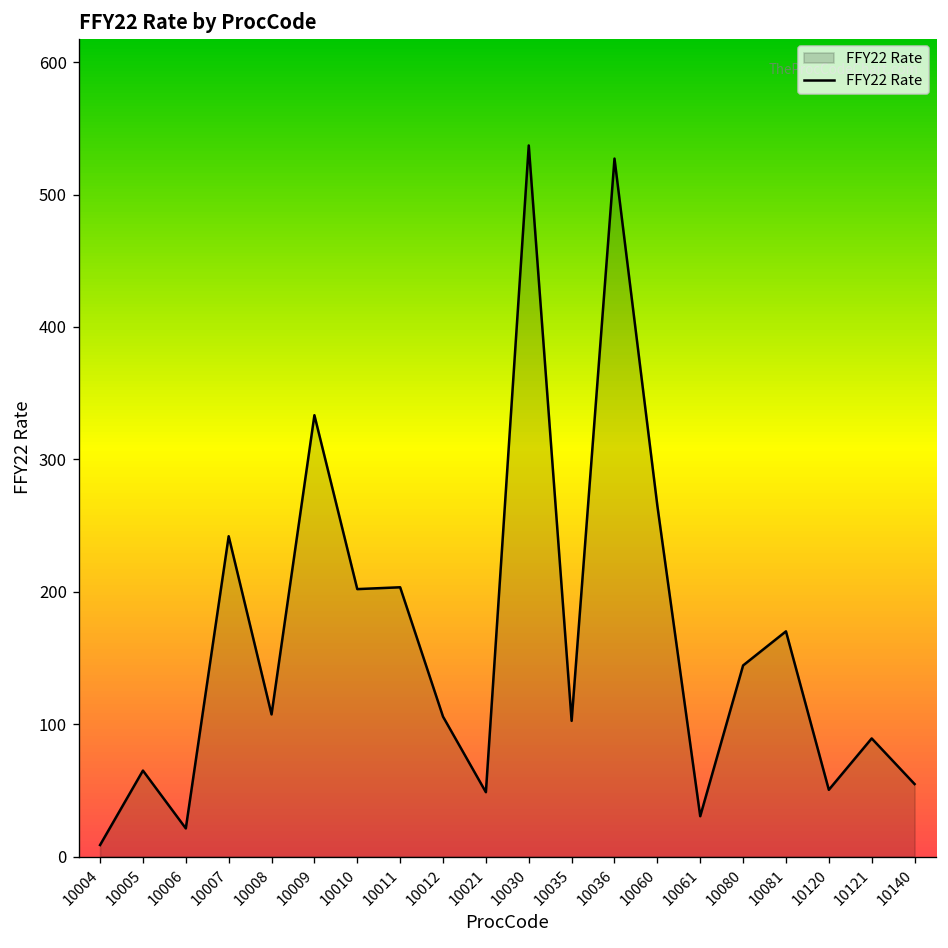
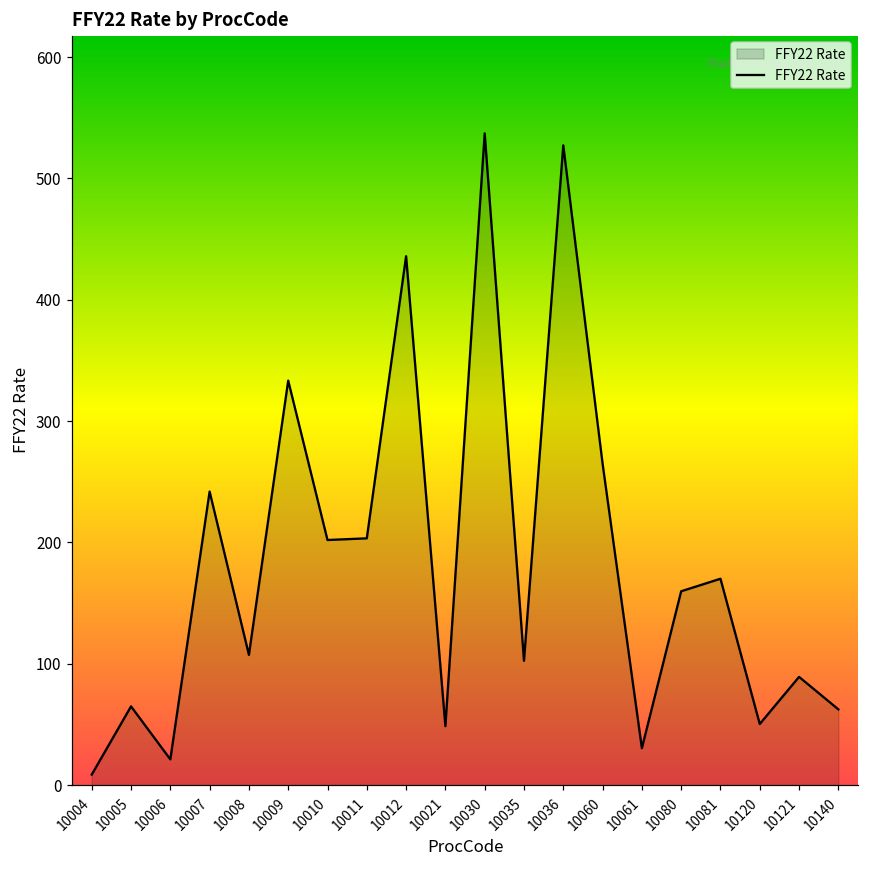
10012: 106 -> 436
10080: 144 -> 160
10140: 55 -> 62
